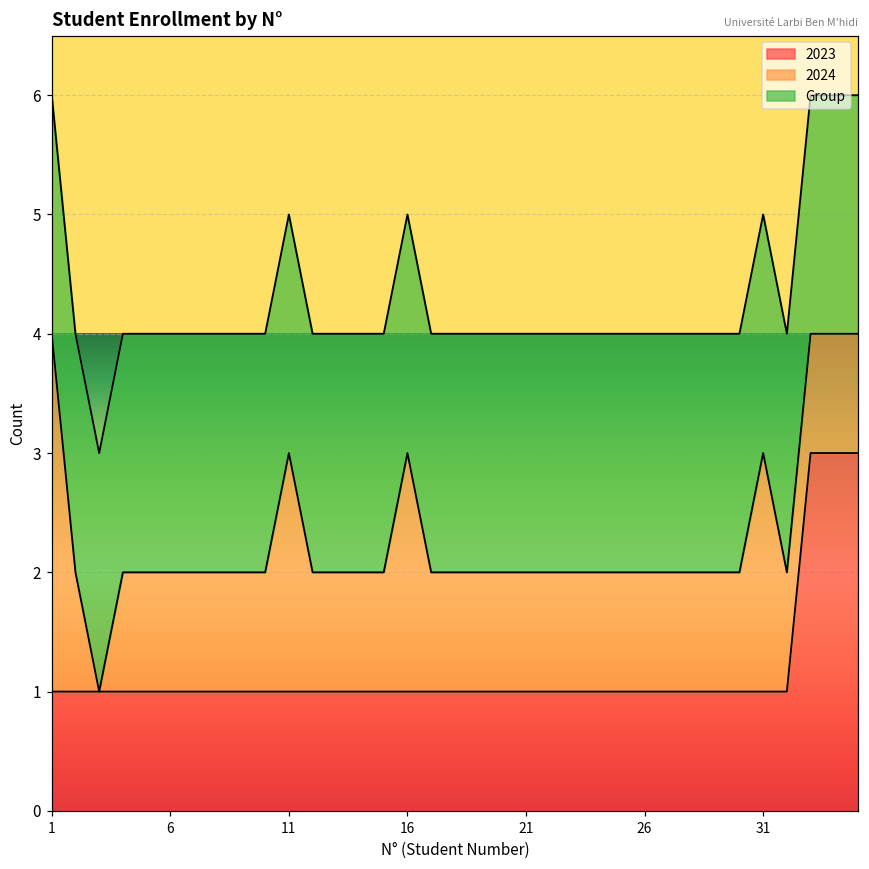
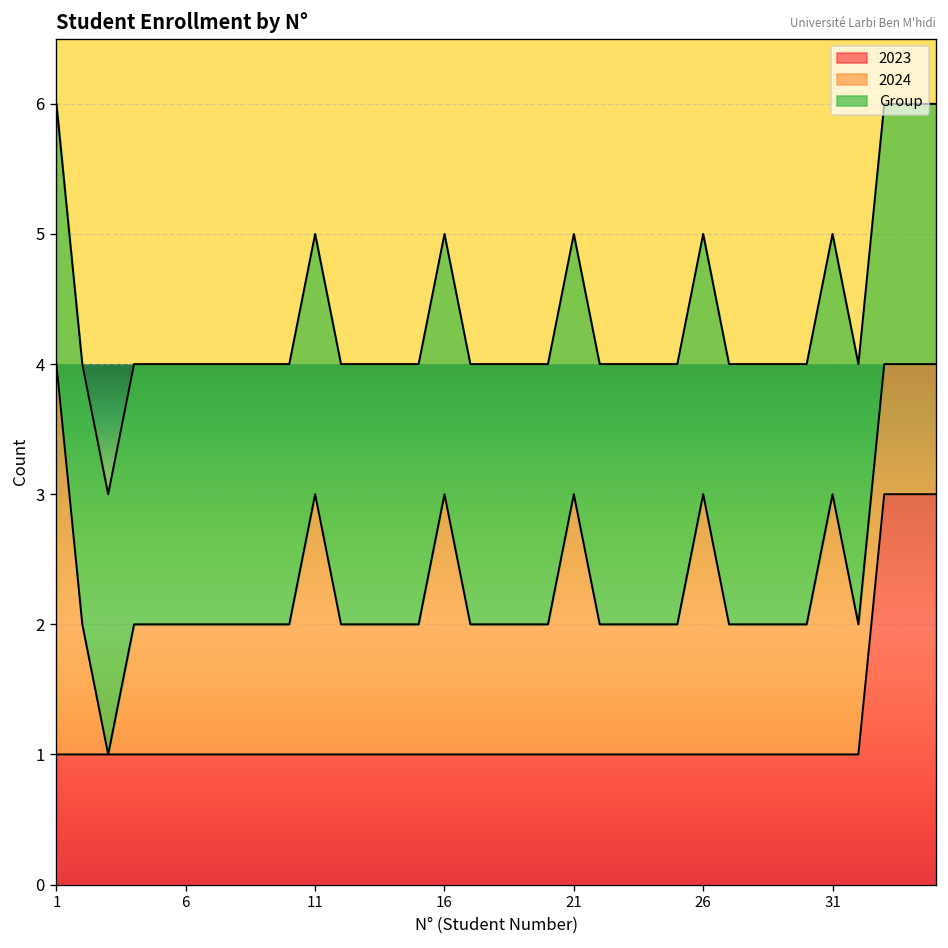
2024, 21: 1 -> 2
2024, 26: 1 -> 2
